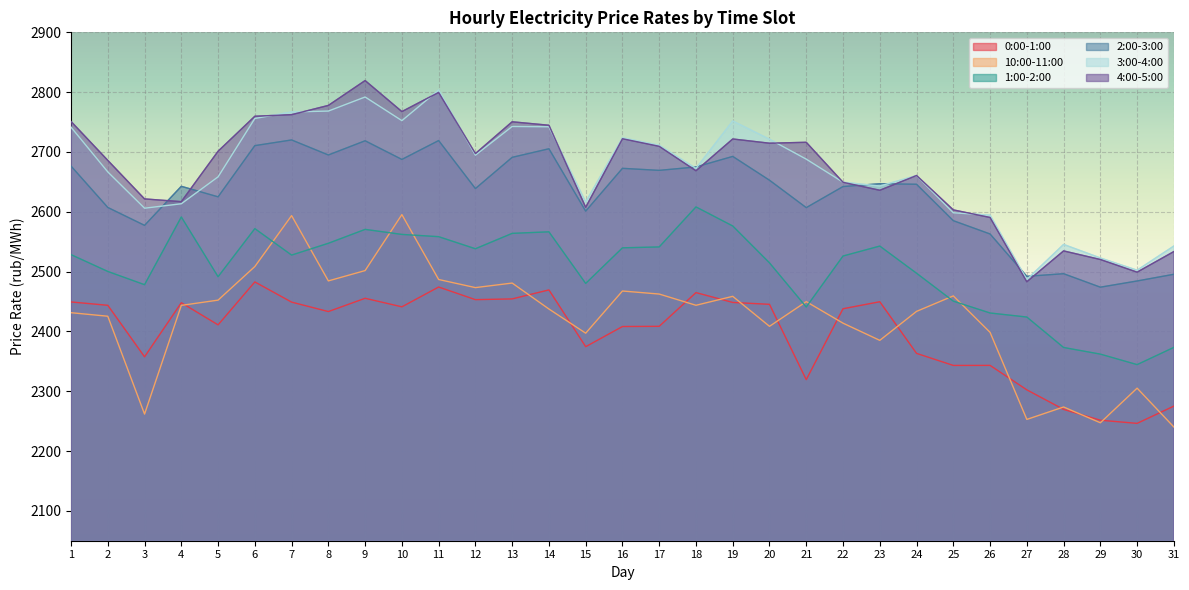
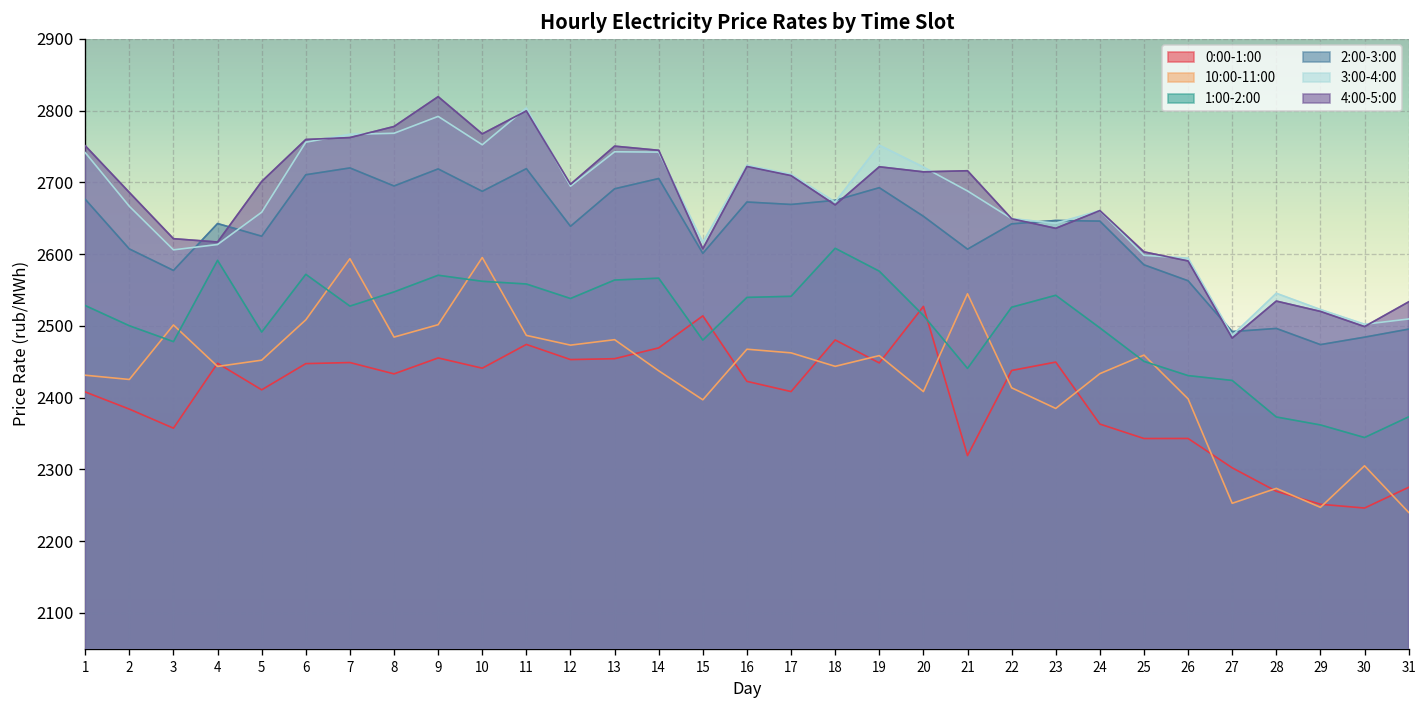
0:00-1:00, 1: 2450 -> 2410
0:00-1:00, 2: 2440 -> 2380
10:00-11:00, 3: 2260 -> 2500
0:00-1:00, 6: 2480 -> 2450
0:00-1:00, 15: 2370 -> 2510
0:00-1:00, 16: 2410 -> 2420
0:00-1:00, 18: 2460 -> 2480
0:00-1:00, 20: 2450 -> 2530
10:00-11:00, 21: 2450 -> 2540
3:00-4:00, 31: 2540 -> 2510
